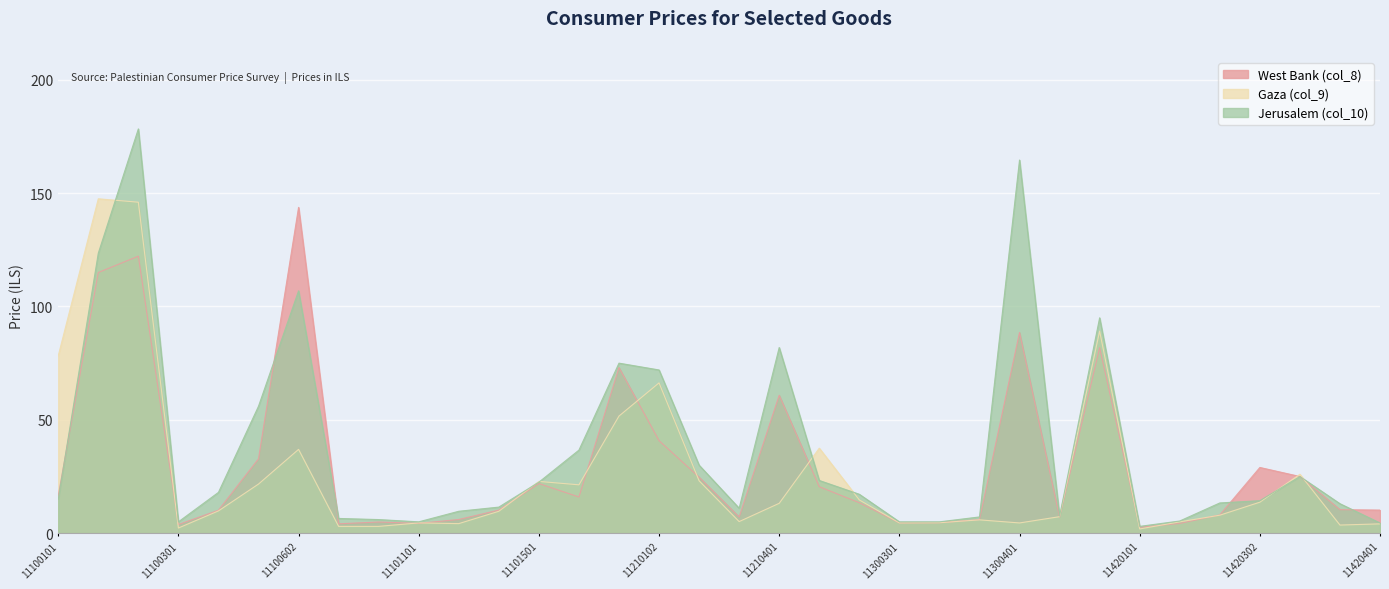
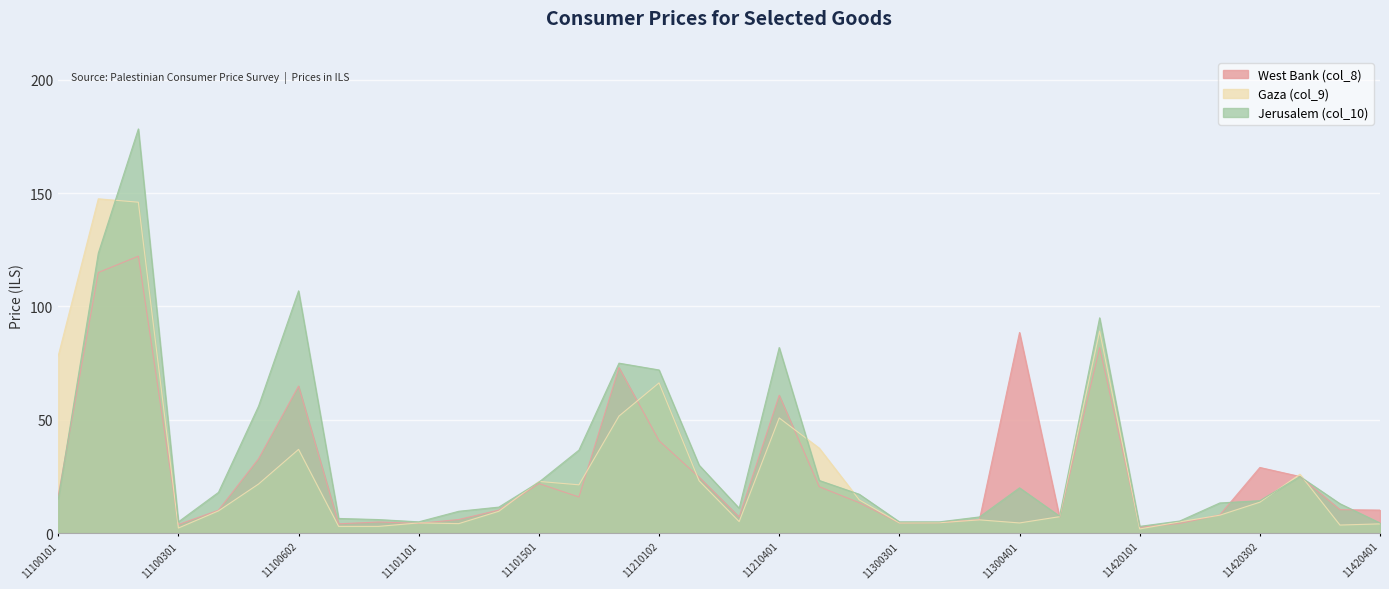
West Bank (col_8), 11100602: 144 -> 65
Gaza (col_9), 11210401: 13 -> 51
Jerusalem (col_10), 11300401: 165 -> 20
